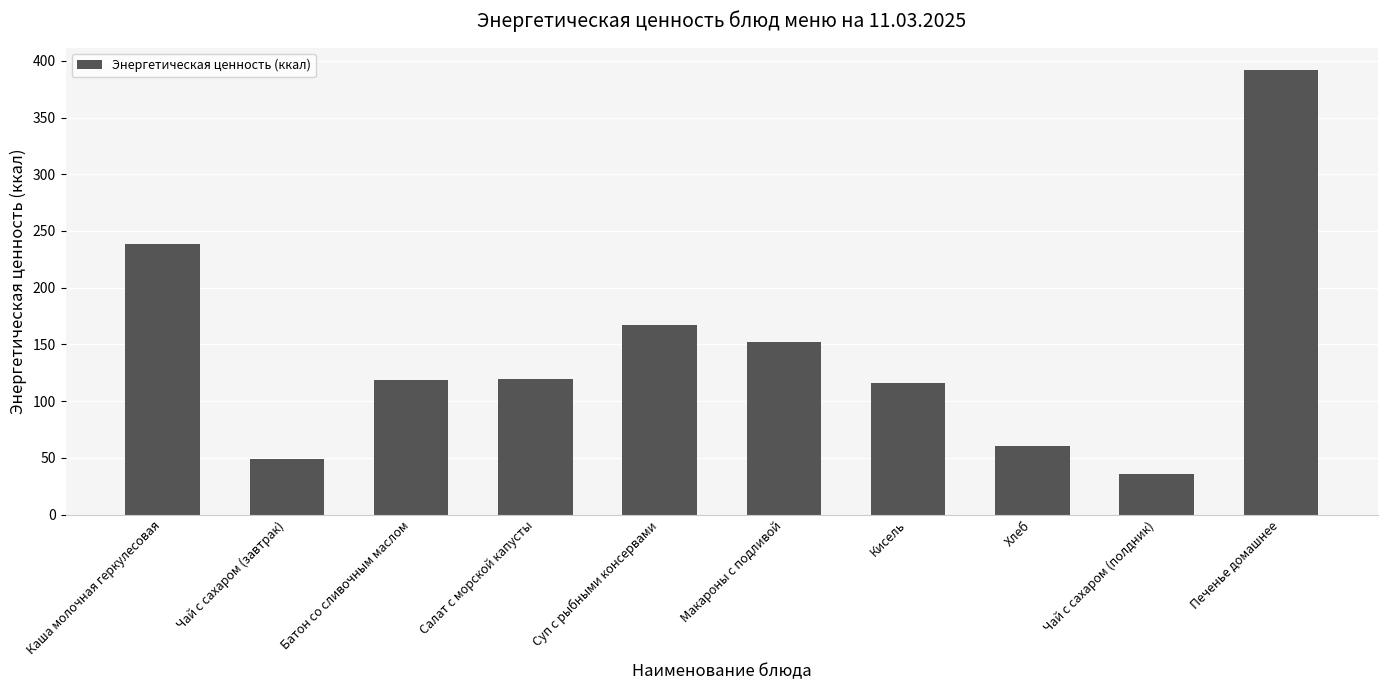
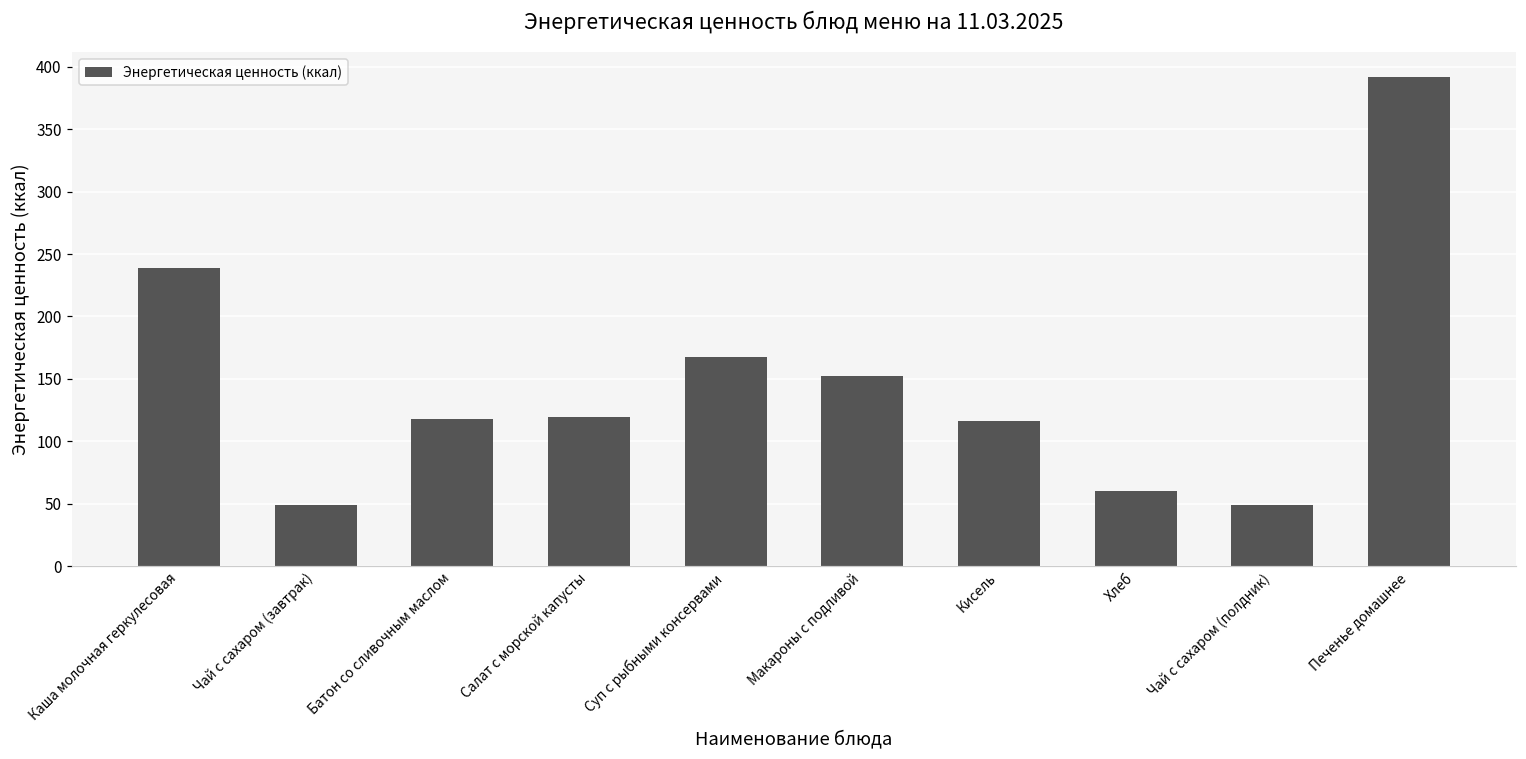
Чай с сахаром (полдник): 36 -> 49
